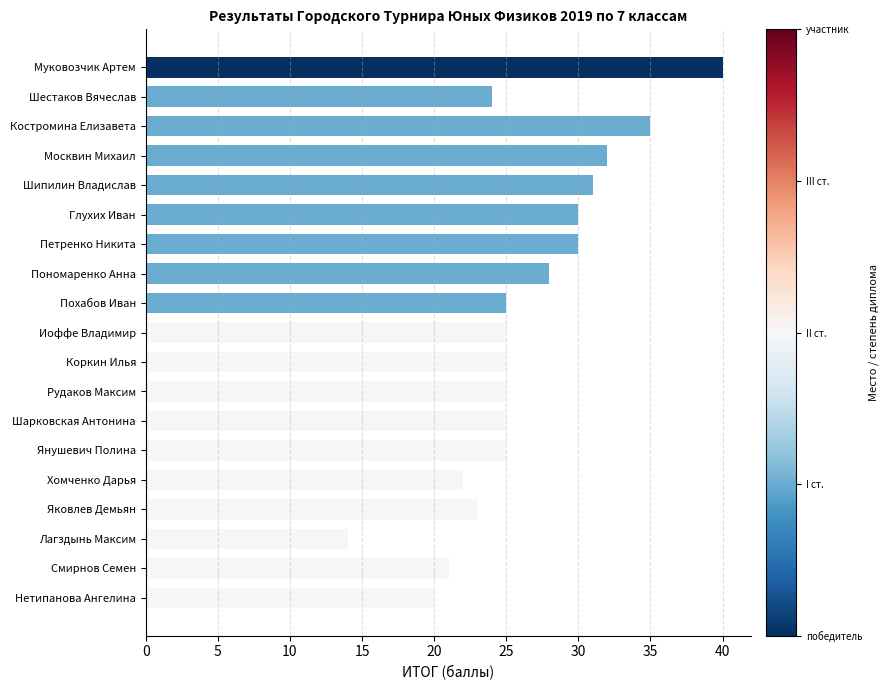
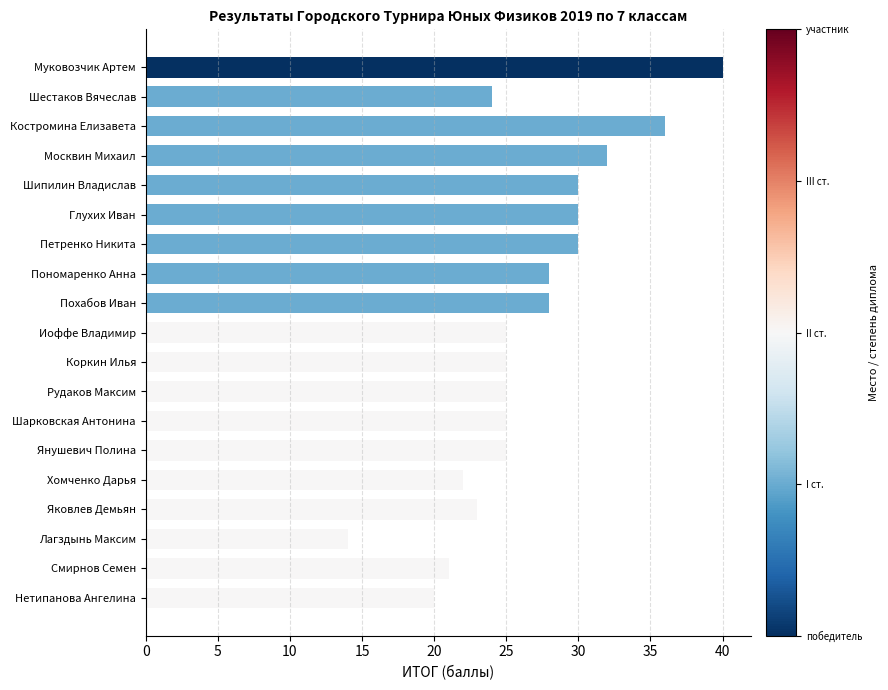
Костромина Елизавета: 35 -> 36
Шипилин Владислав: 31 -> 30
Похабов Иван: 25 -> 28
